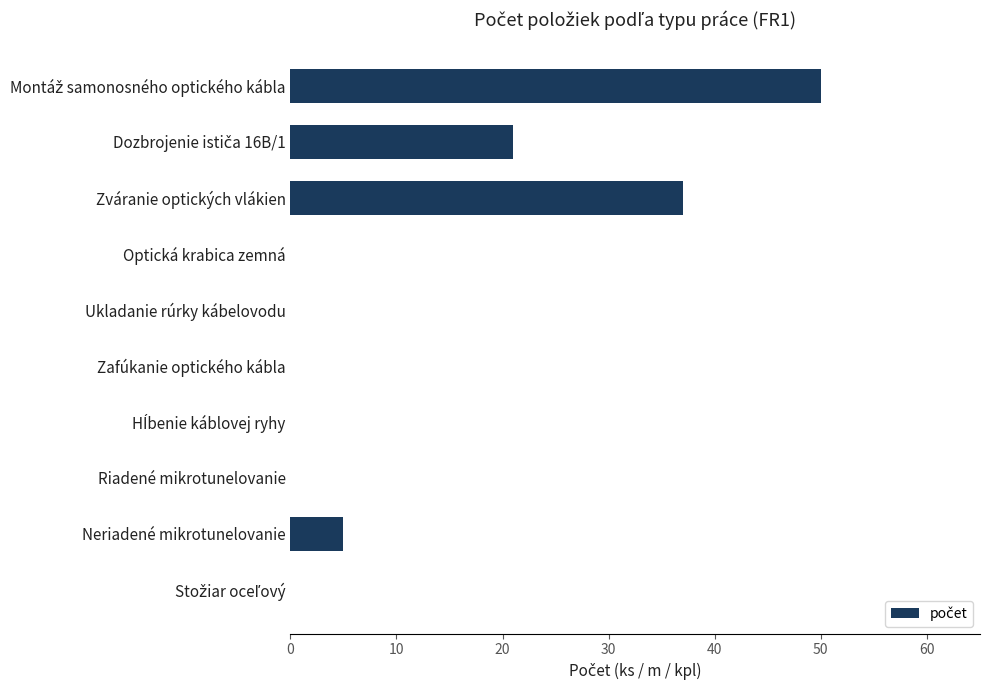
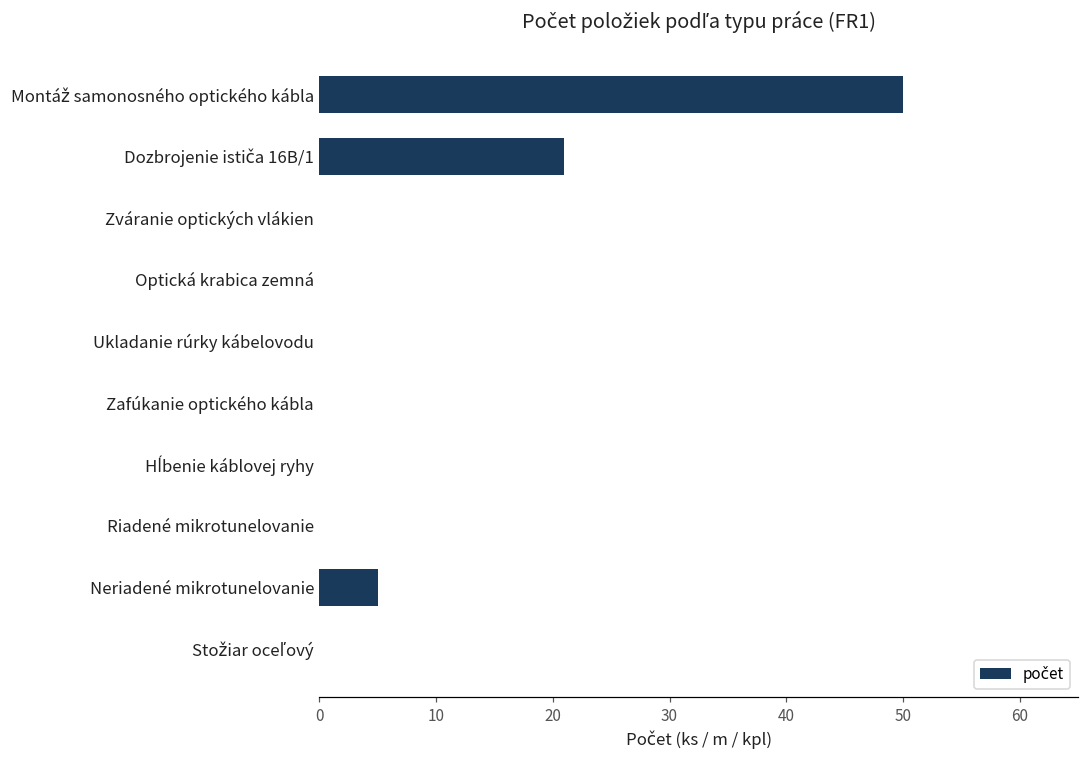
Zváranie optických vlákien: 37 -> 0
